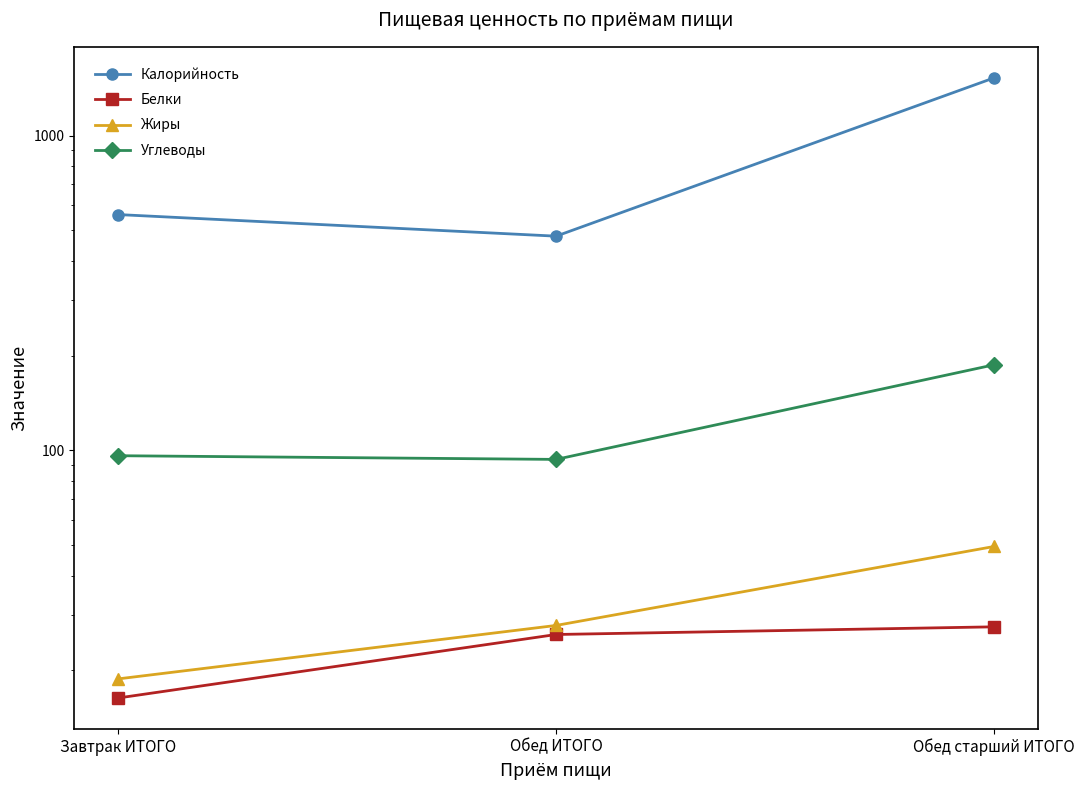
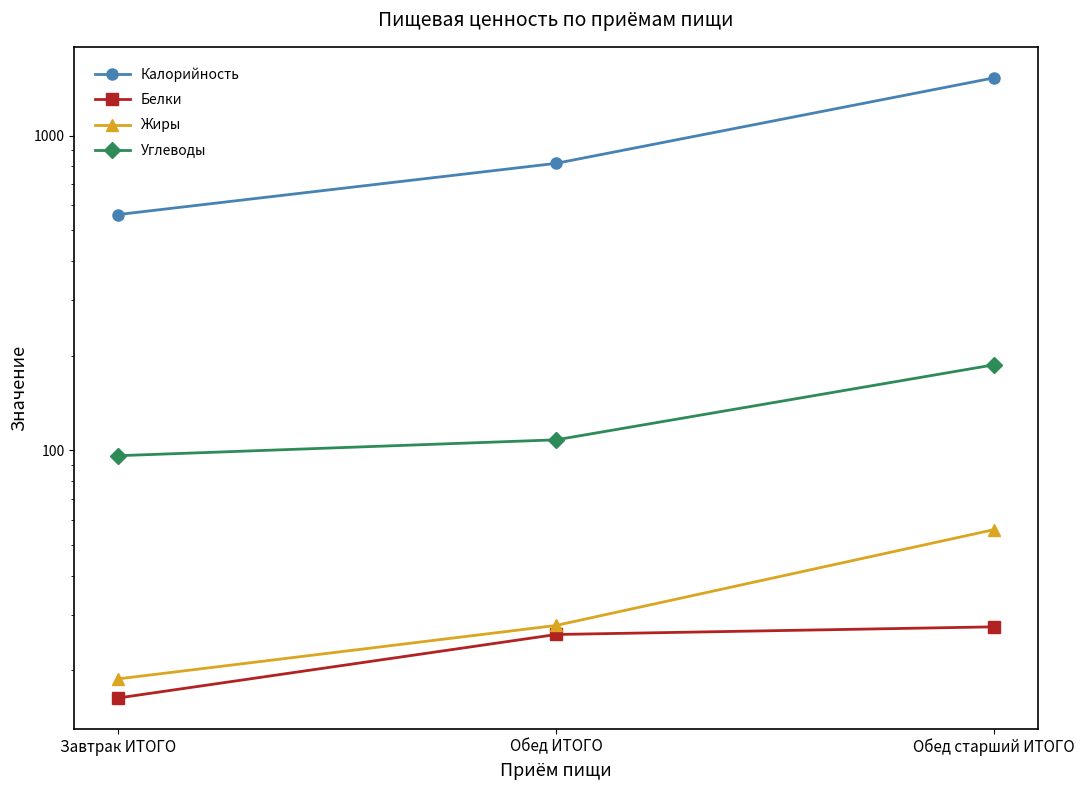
Калорийность, Обед ИТОГО: 480 -> 820
Углеводы, Обед ИТОГО: 94 -> 108
Жиры, Обед старший ИТОГО: 50 -> 56
